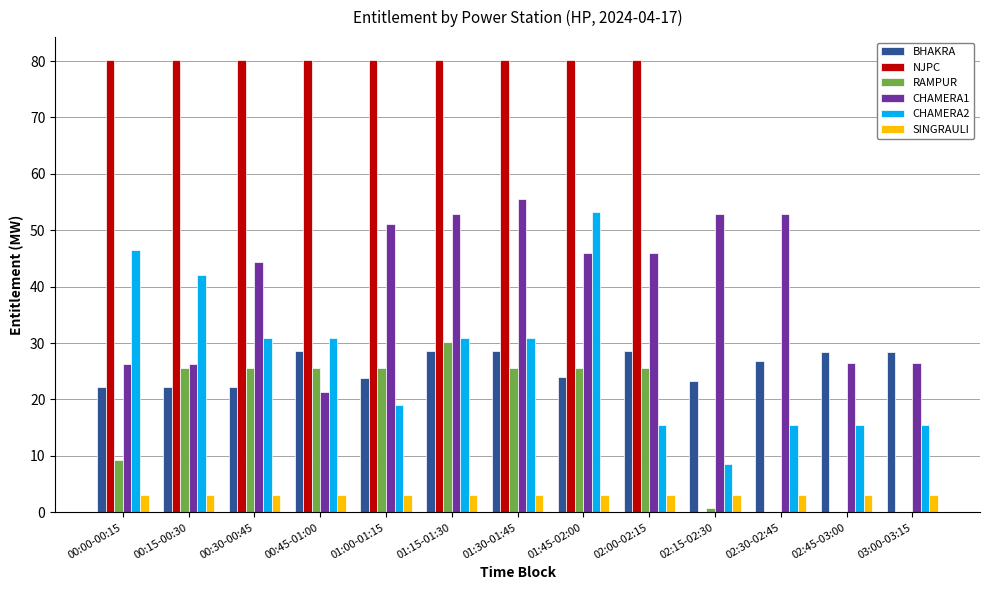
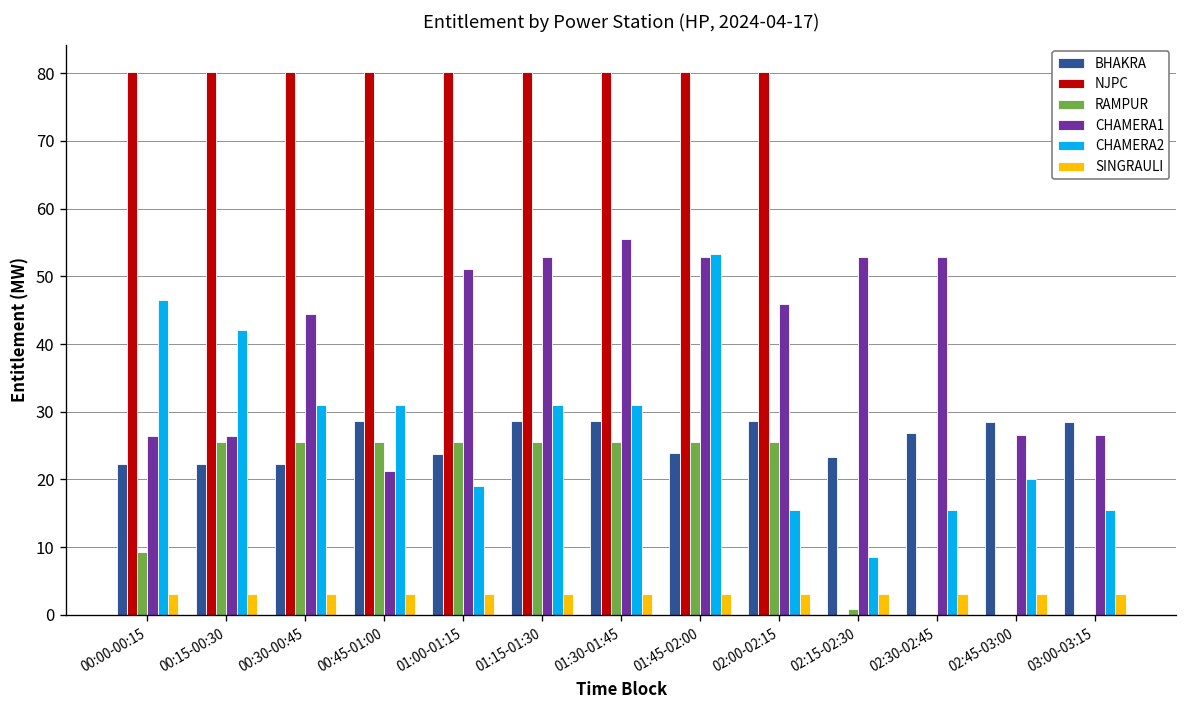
RAMPUR, 01:15-01:30: 30 -> 26
CHAMERA1, 01:45-02:00: 46 -> 53
CHAMERA2, 02:45-03:00: 15 -> 20
